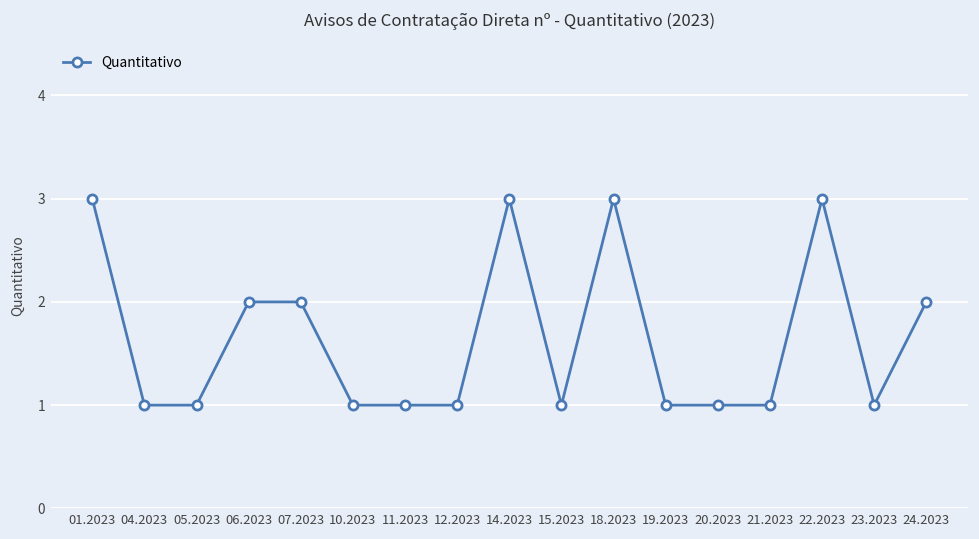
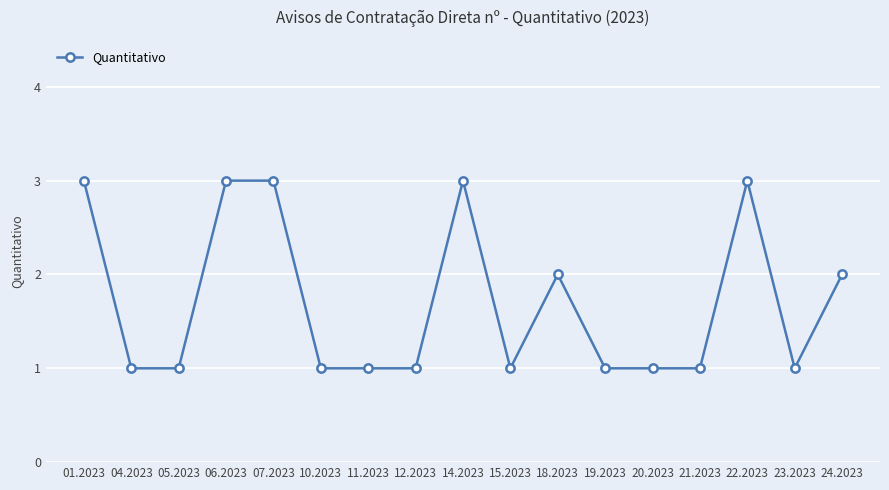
06.2023: 2 -> 3
07.2023: 2 -> 3
18.2023: 3 -> 2
